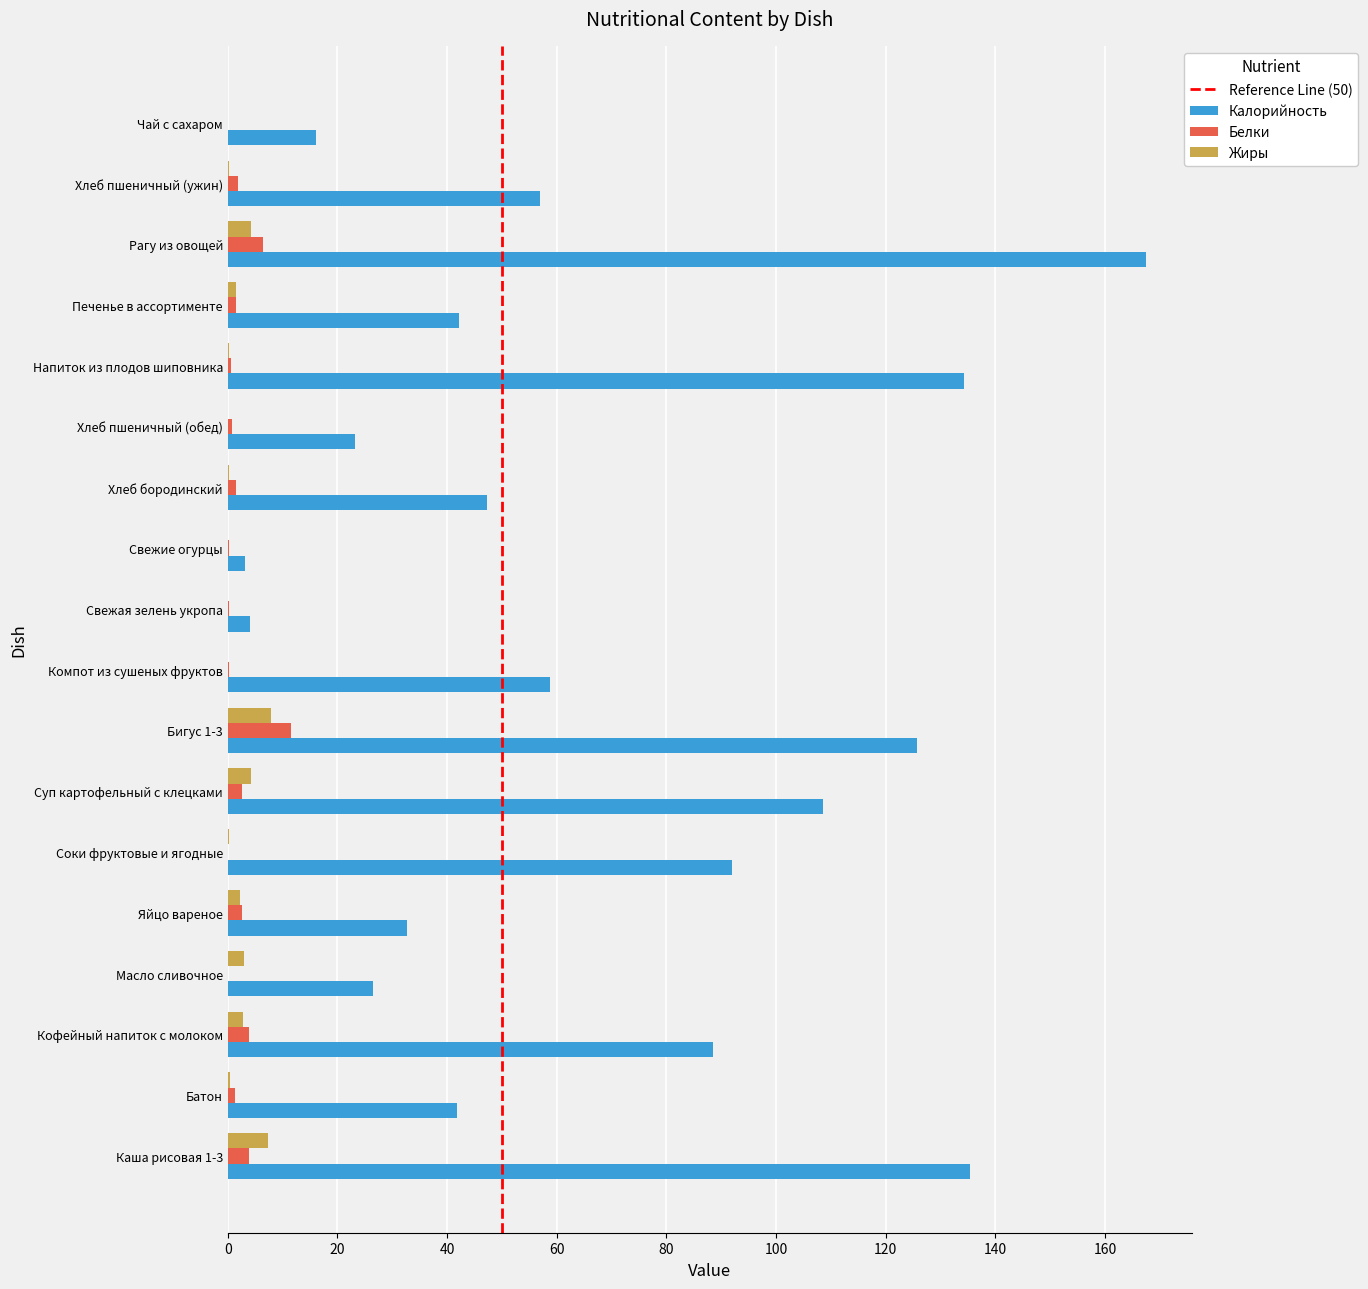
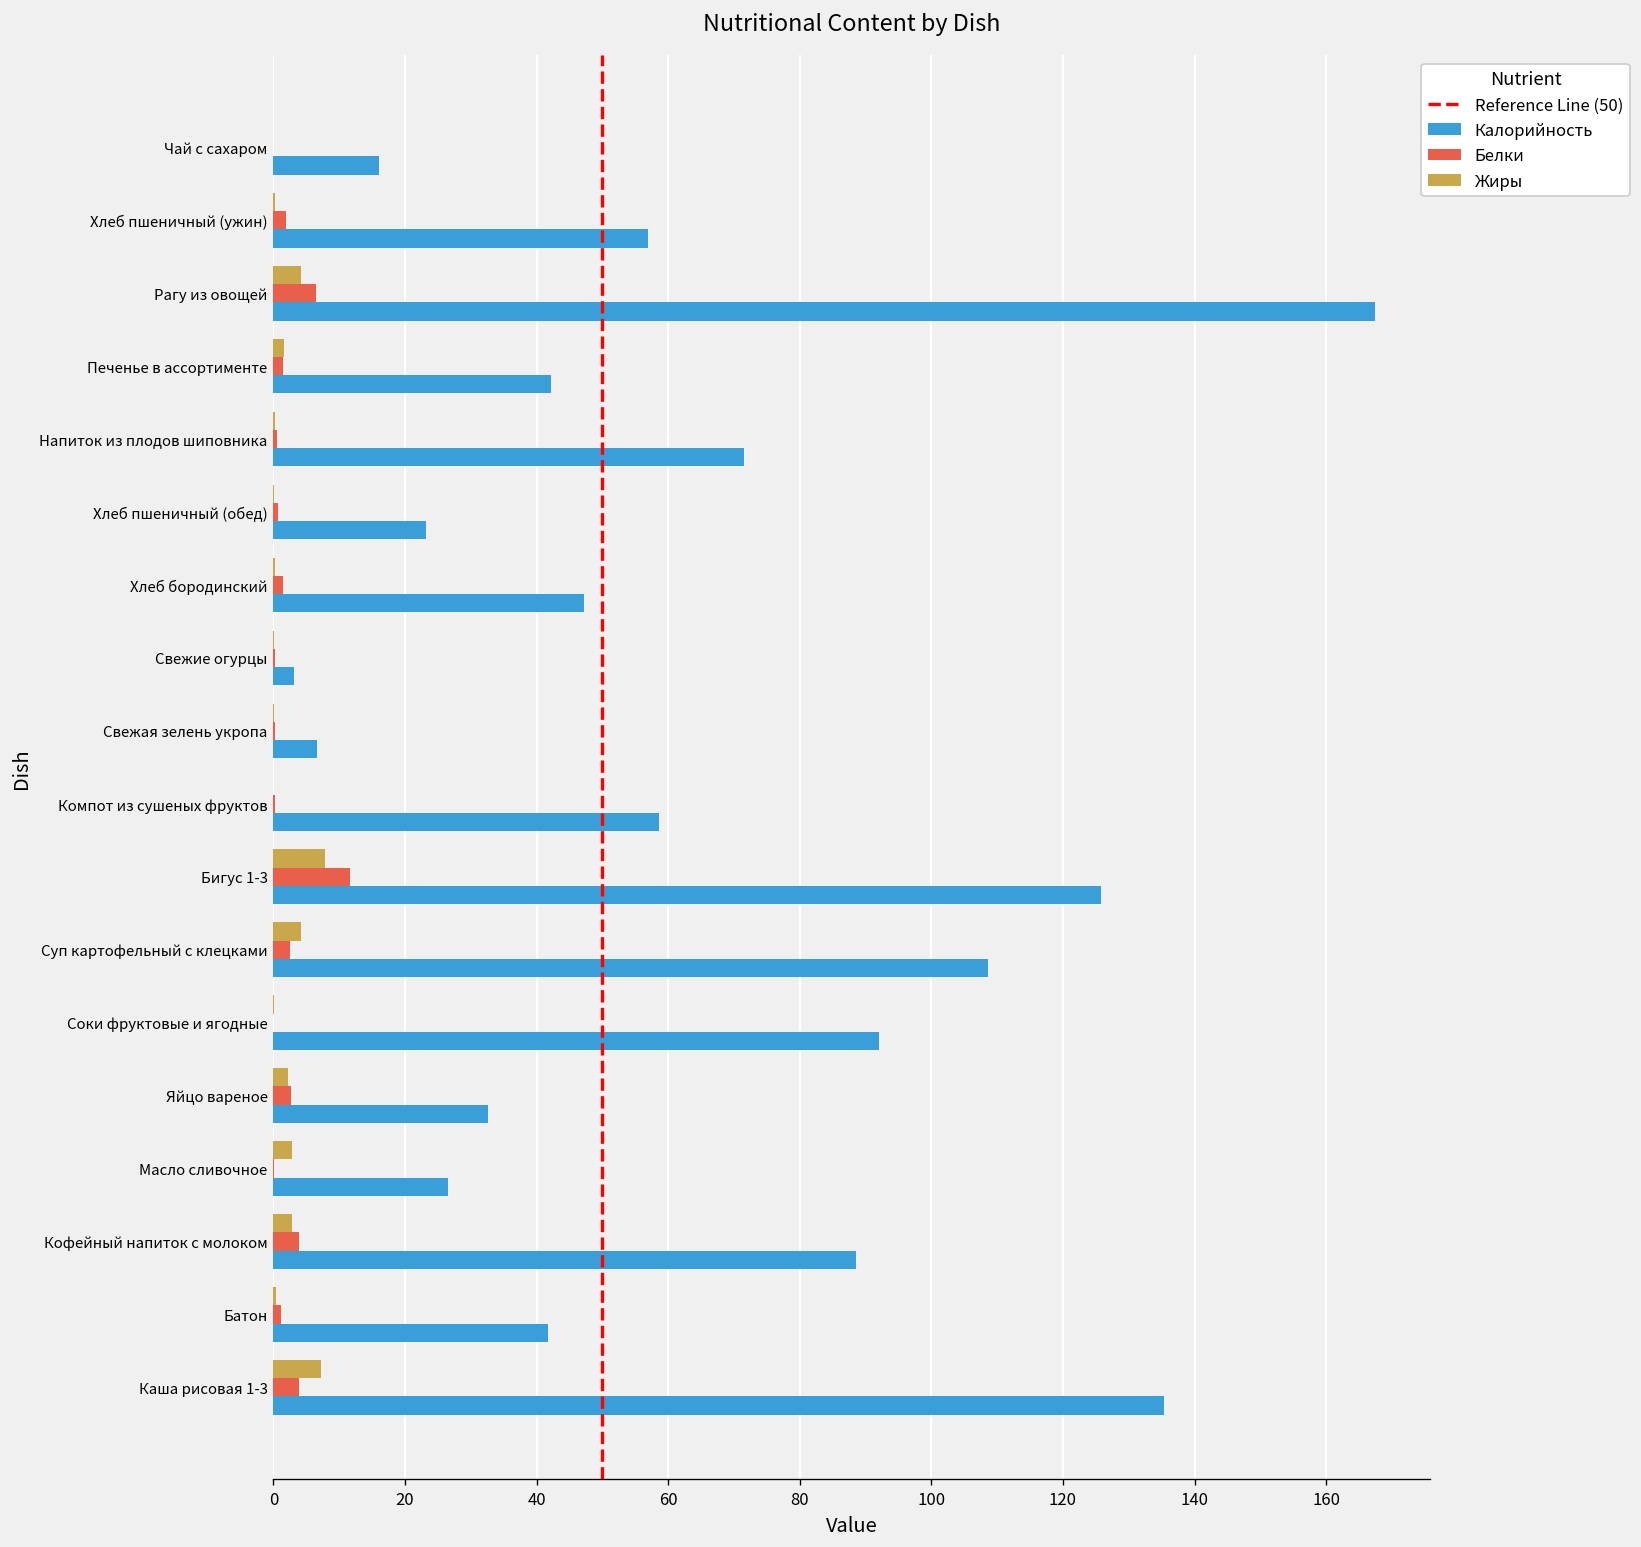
Калорийность, Напиток из плодов шиповника: 134 -> 71
Калорийность, Свежая зелень укропа: 4 -> 7
